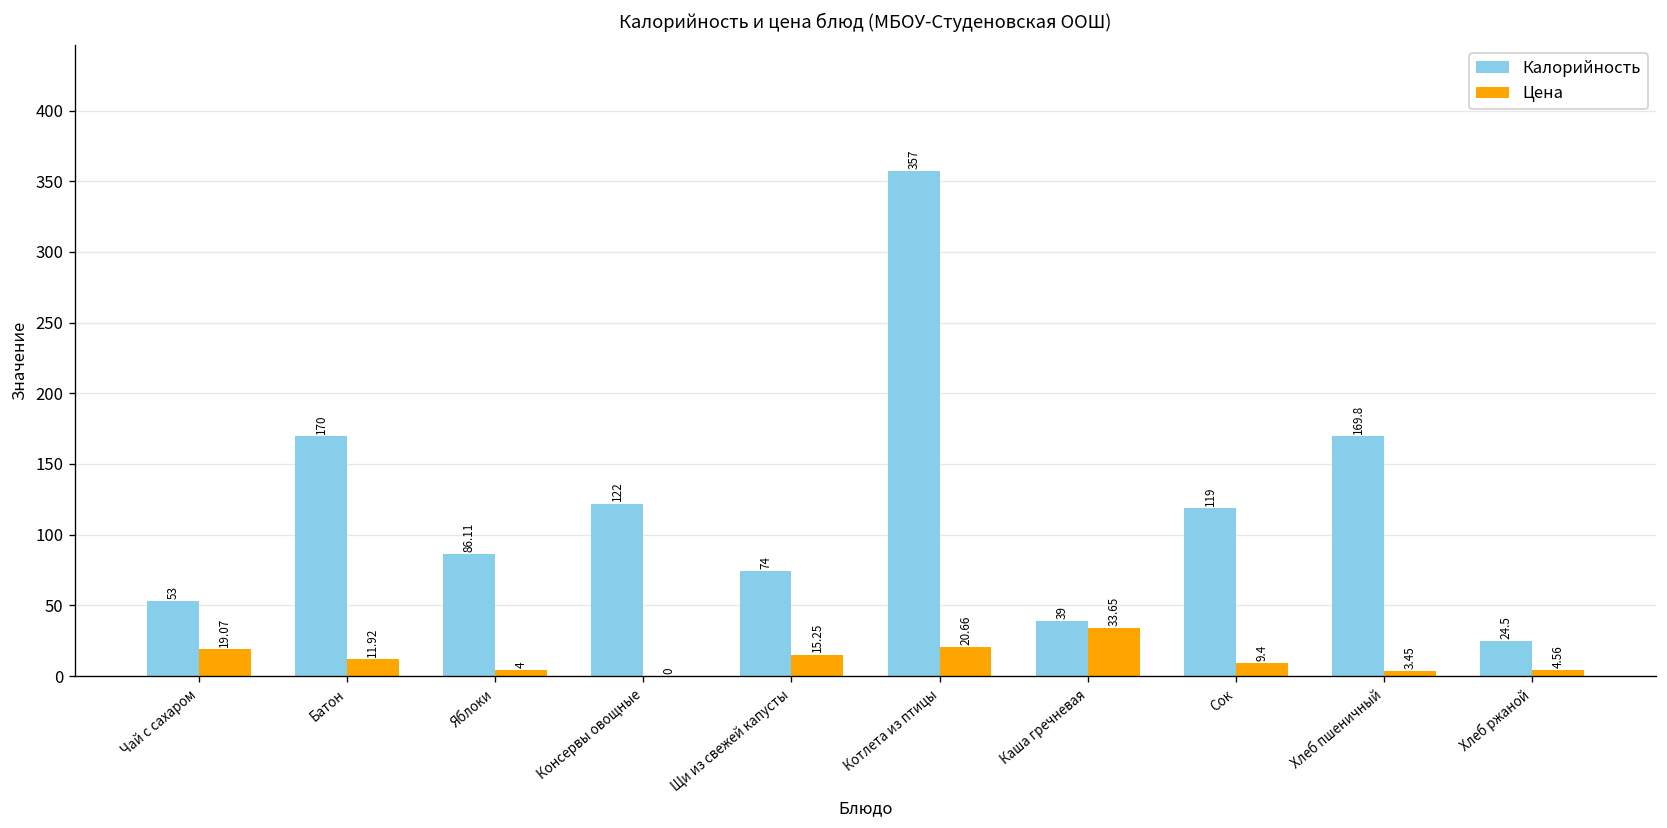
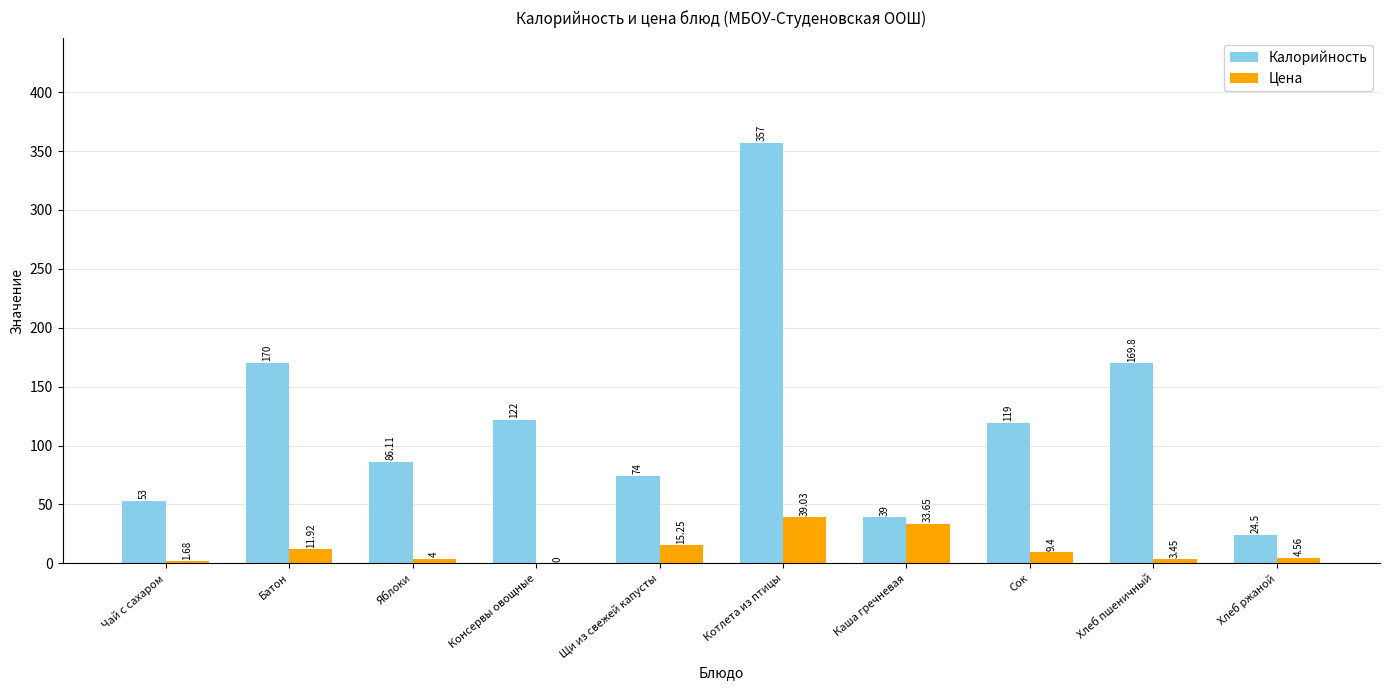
Цена, Чай с сахаром: 19.07 -> 1.68
Цена, Котлета из птицы: 20.66 -> 39.03
